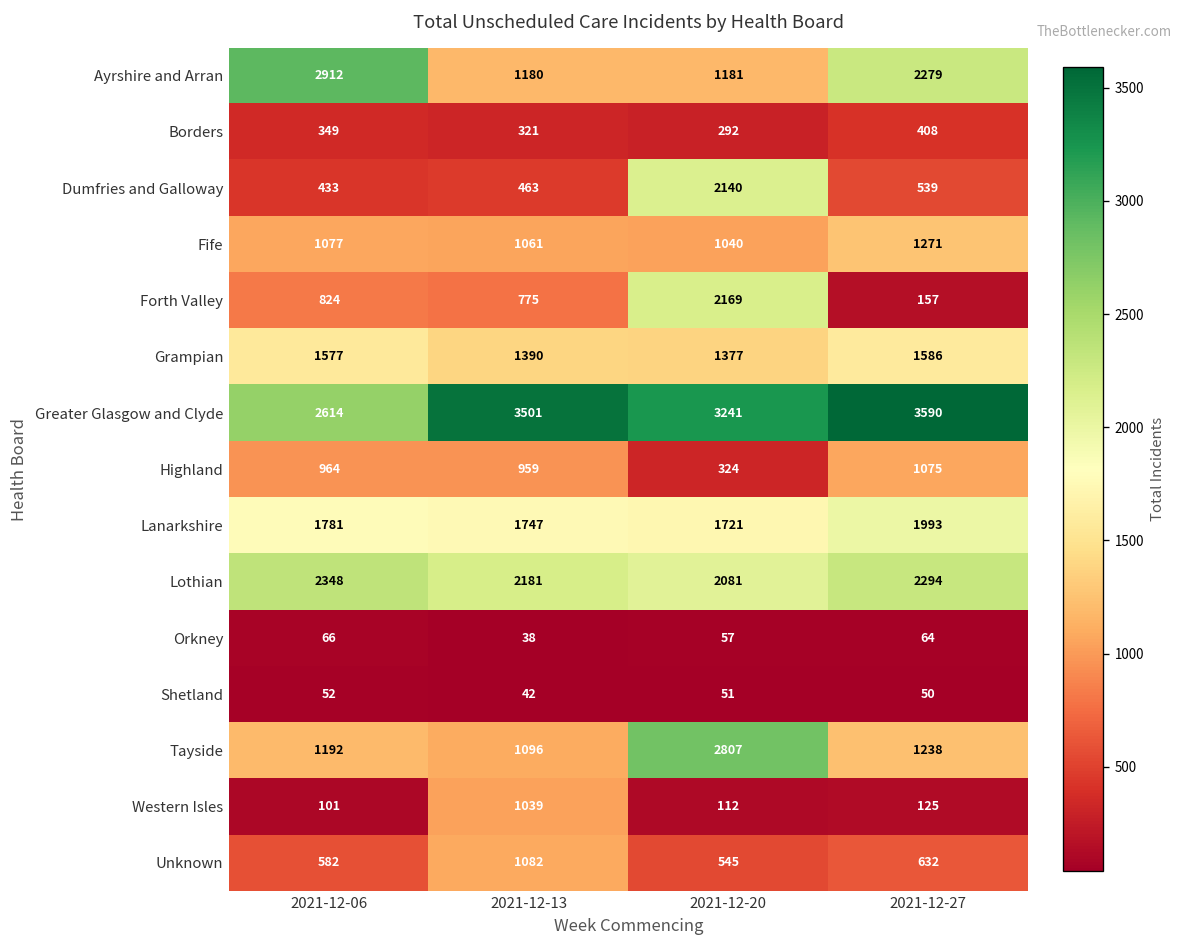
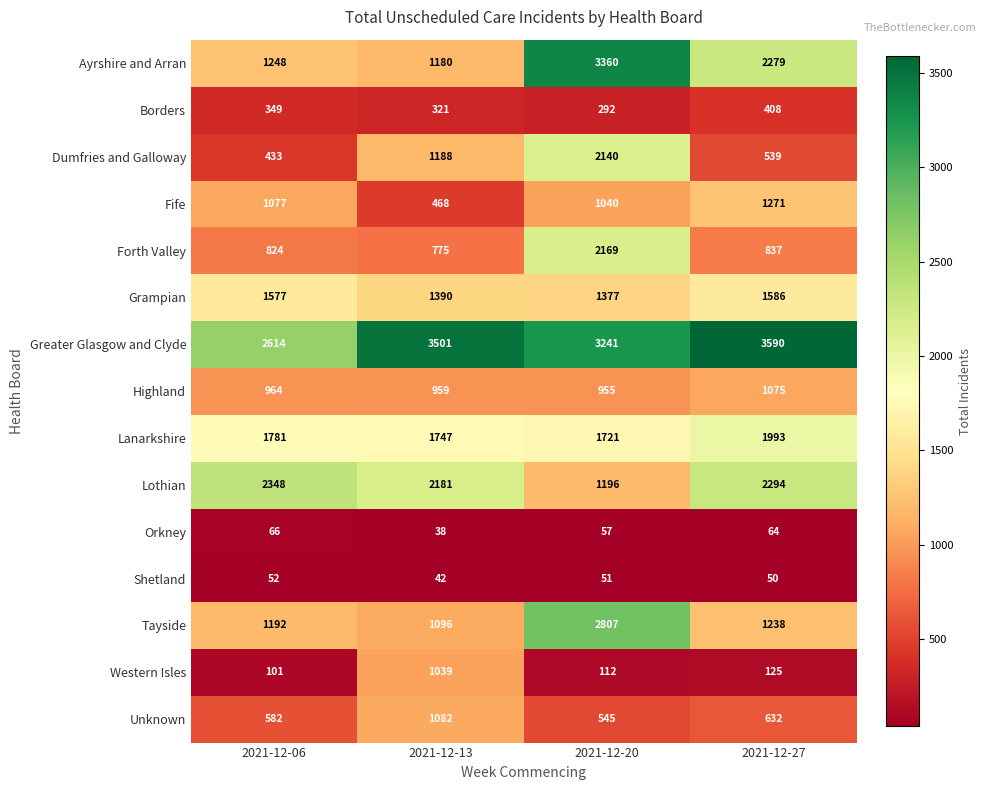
Ayrshire and Arran, 2021-12-06: 2912 -> 1248
Ayrshire and Arran, 2021-12-20: 1181 -> 3360
Dumfries and Galloway, 2021-12-13: 463 -> 1188
Fife, 2021-12-13: 1061 -> 468
Forth Valley, 2021-12-27: 157 -> 837
Highland, 2021-12-20: 324 -> 955
Lothian, 2021-12-20: 2081 -> 1196
